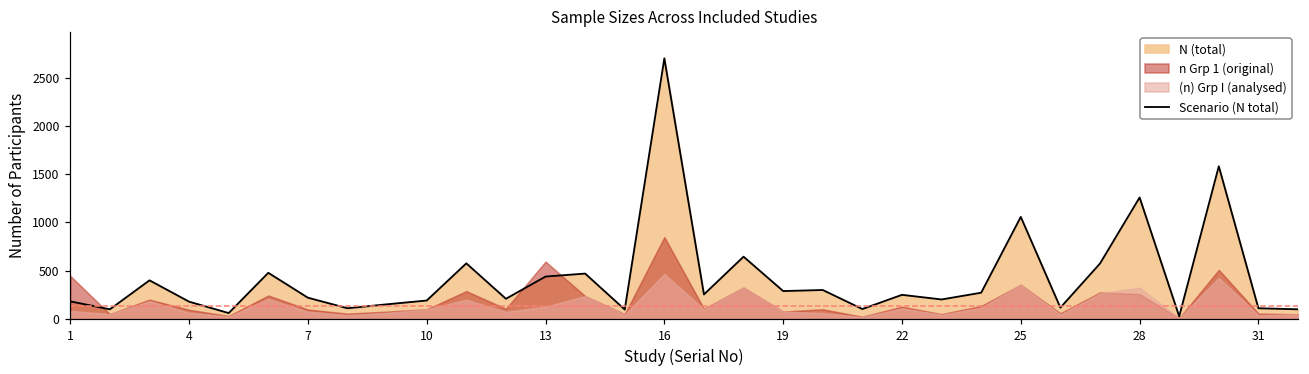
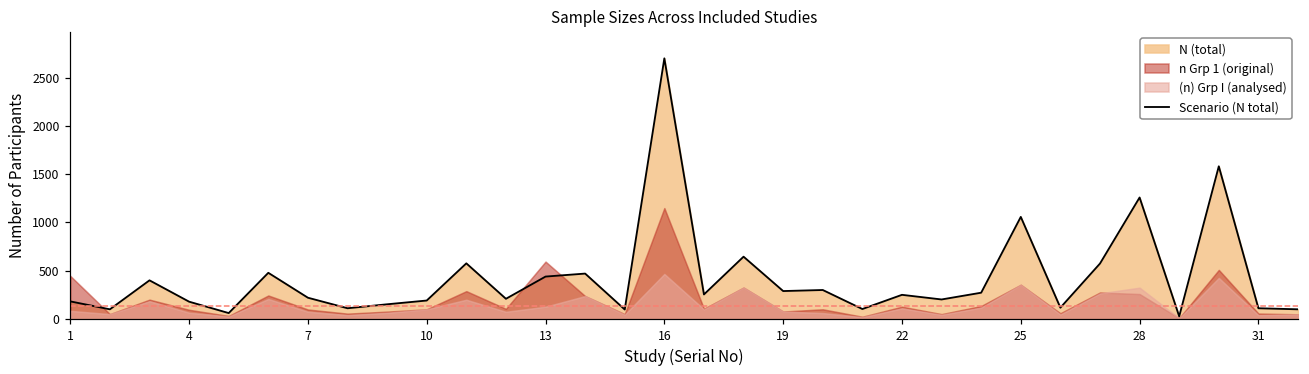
n Grp 1 (original), 16: 800 -> 1100
